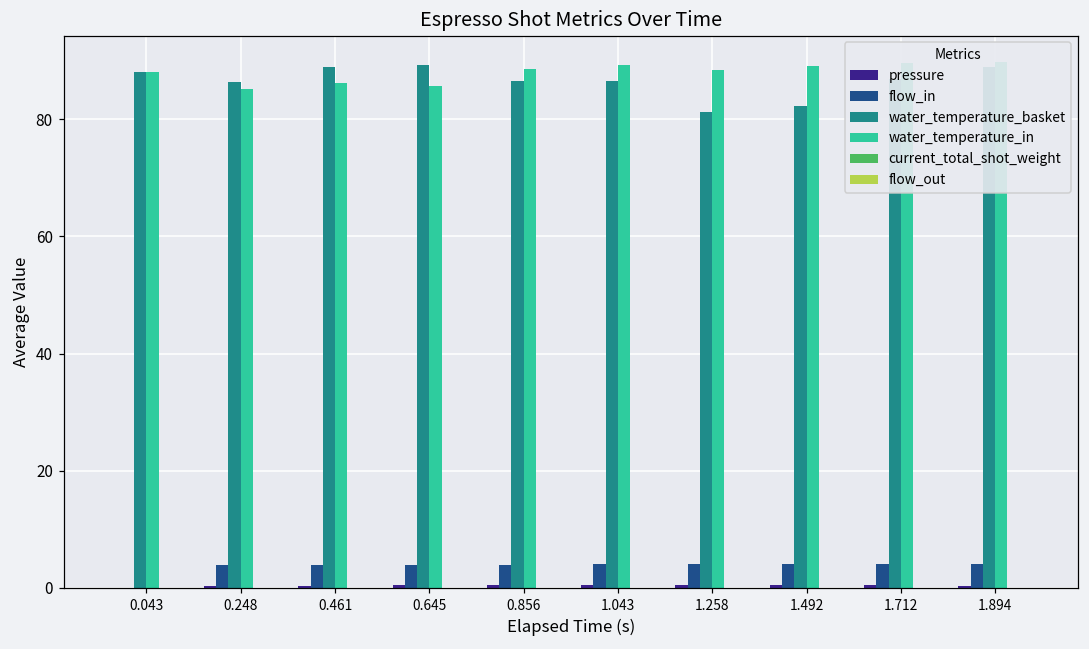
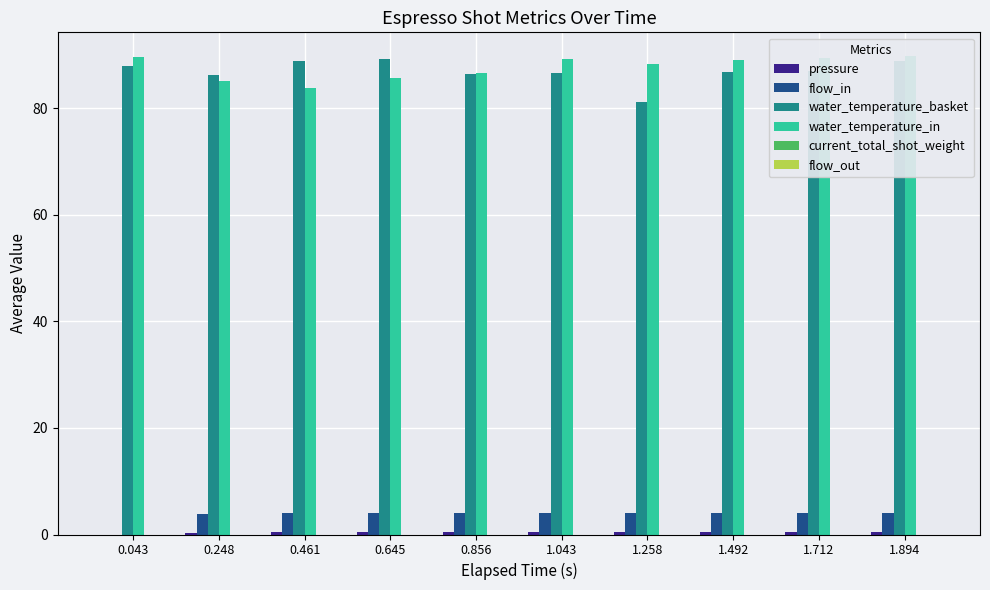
water_temperature_in, 0.043: 88 -> 90
water_temperature_in, 0.461: 86 -> 84
water_temperature_in, 0.856: 89 -> 87
water_temperature_basket, 1.492: 82 -> 87
